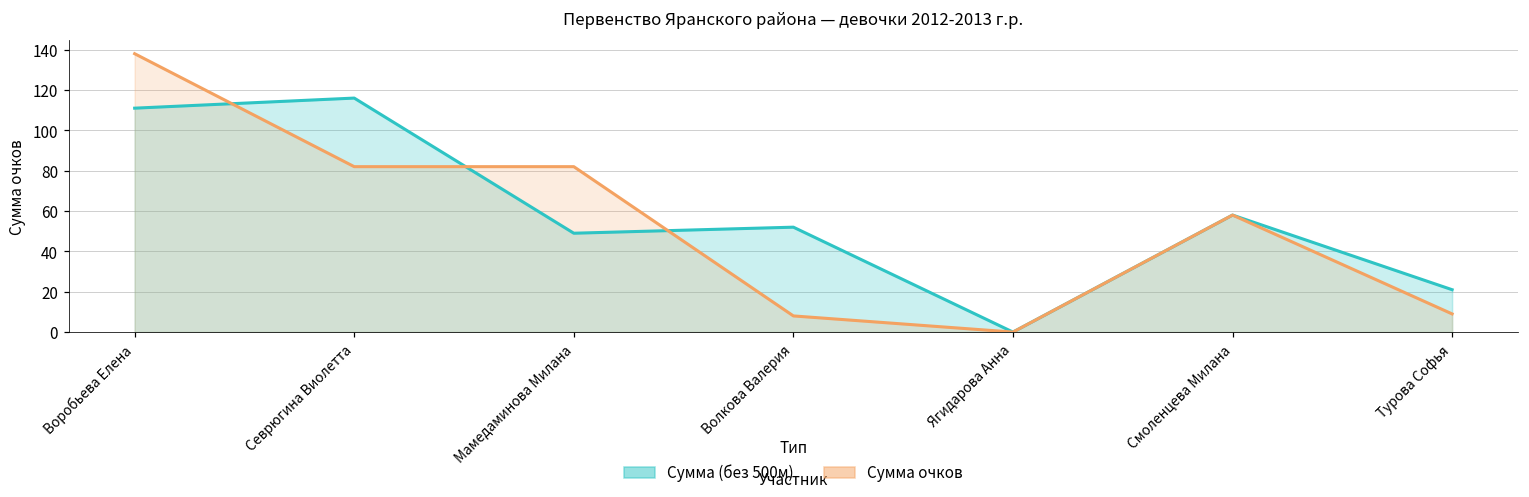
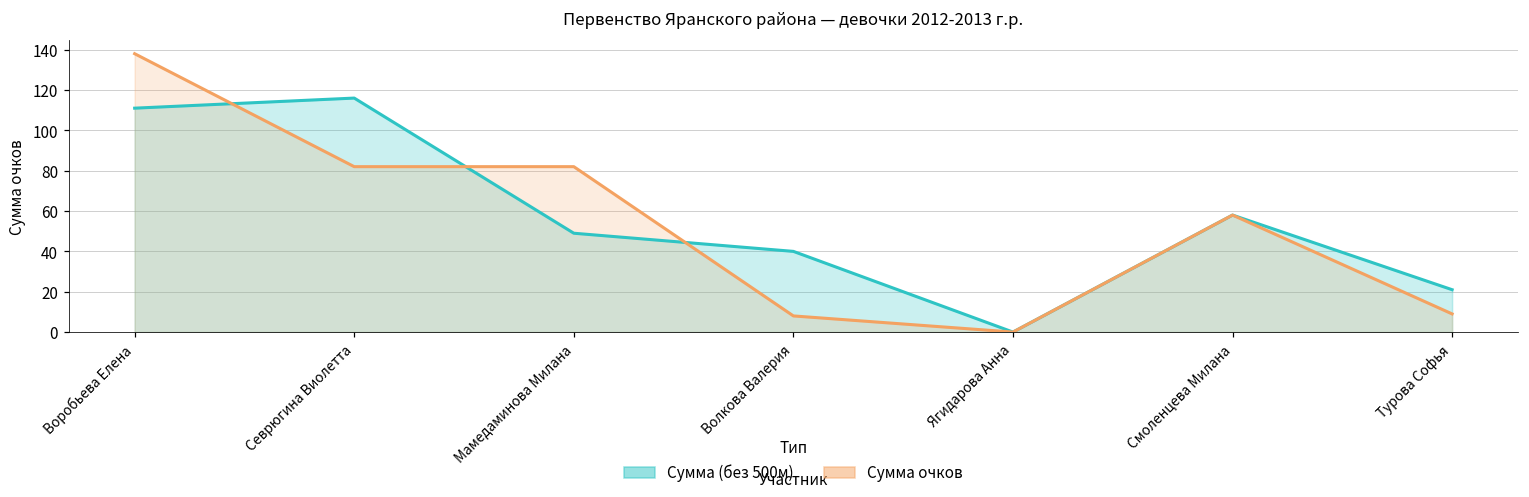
Сумма (без 500м), Волкова Валерия: 52 -> 40
